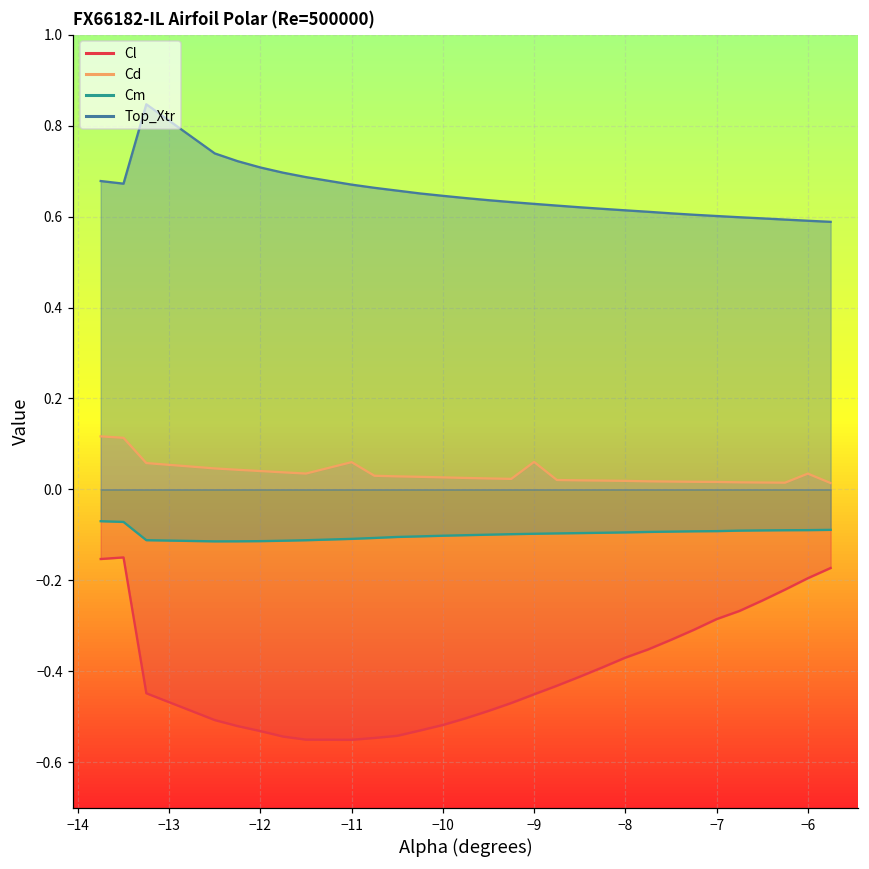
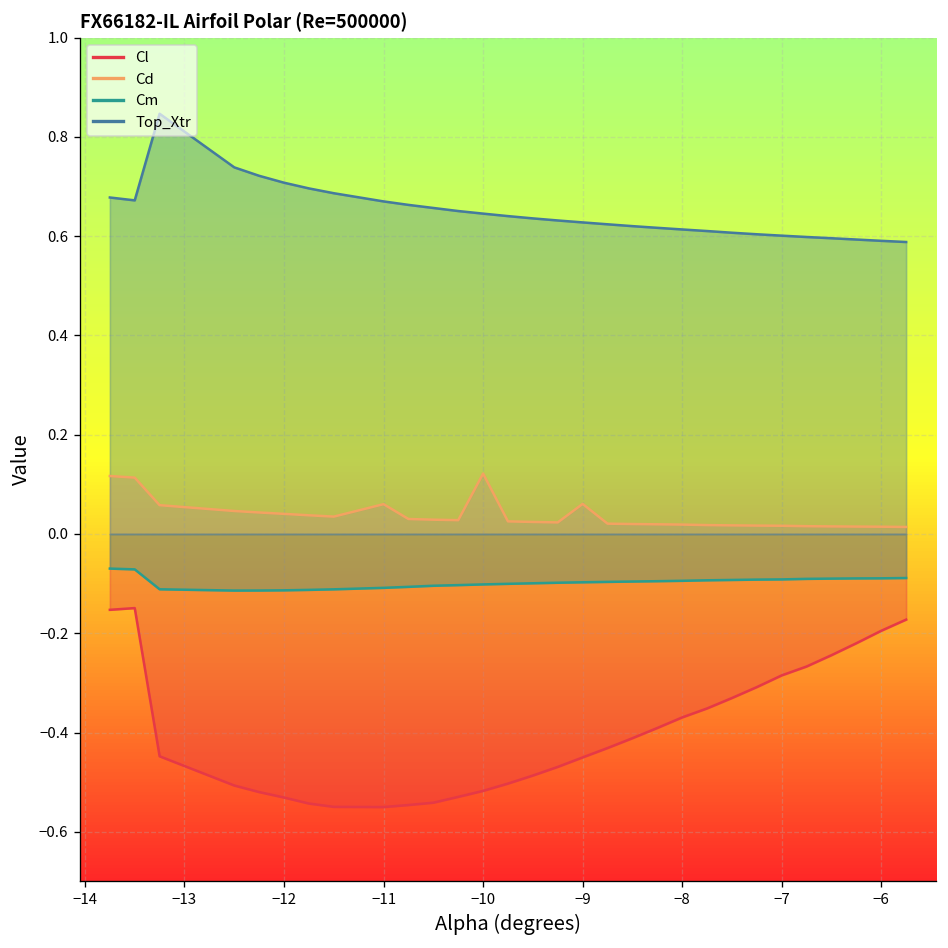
Cd, −10: 0.03 -> 0.12
Cd, −6: 0.03 -> 0.01
